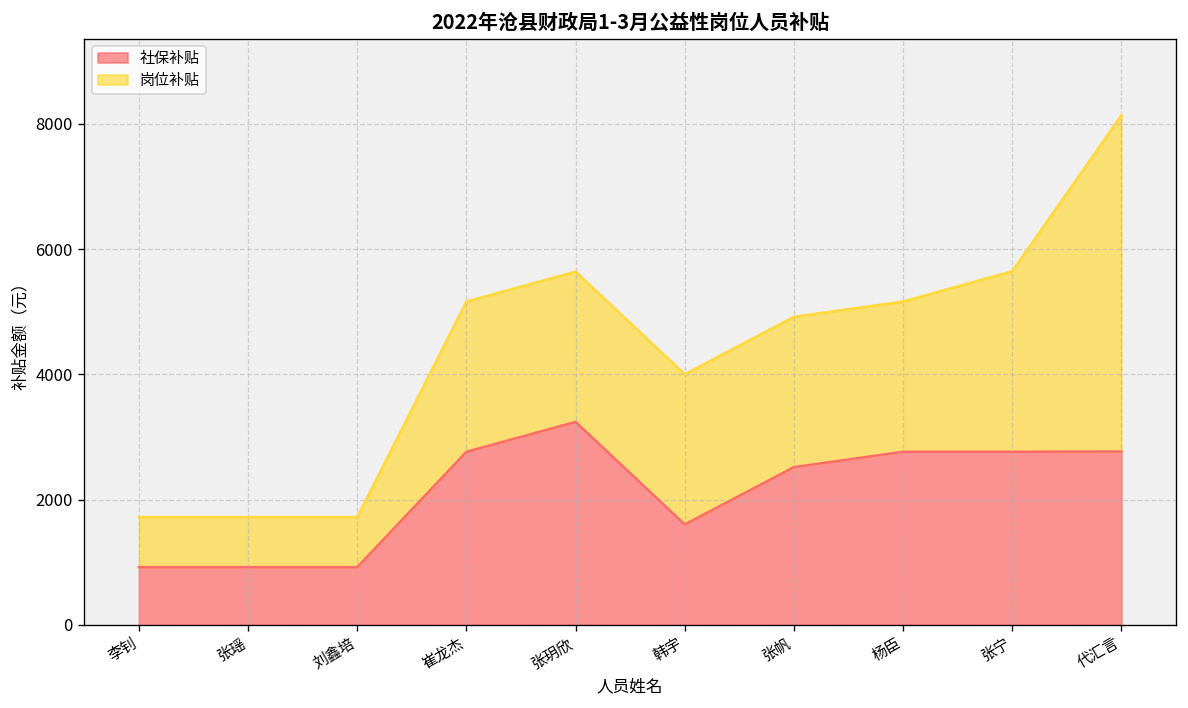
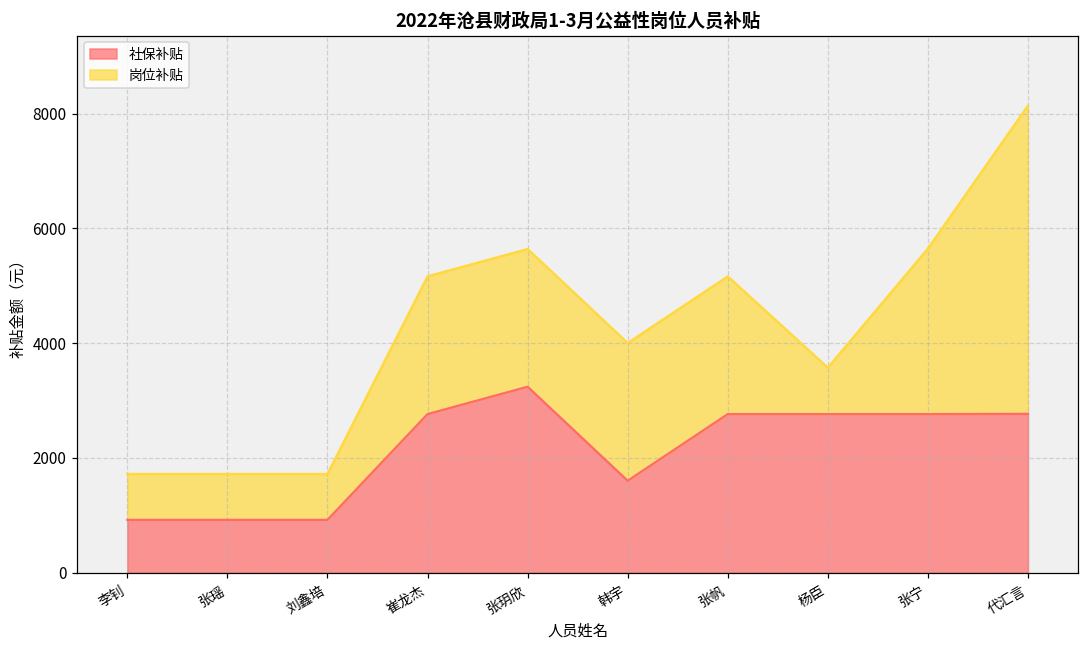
社保补贴, 张帆: 2500 -> 2800
岗位补贴, 杨臣: 2400 -> 800
